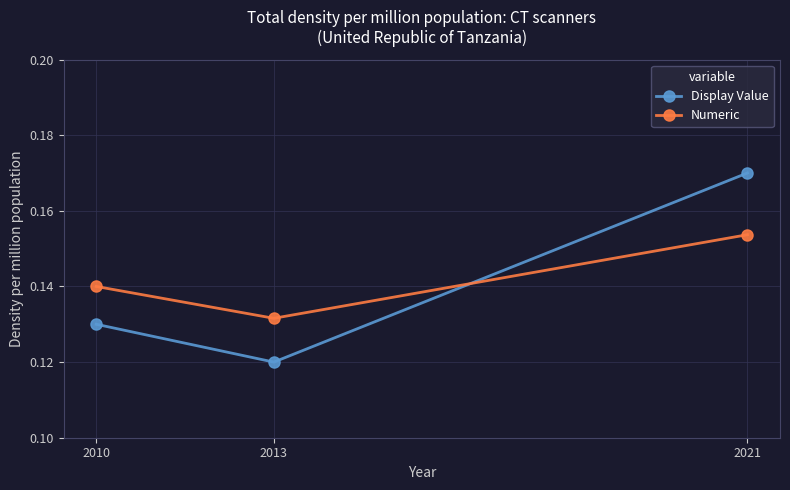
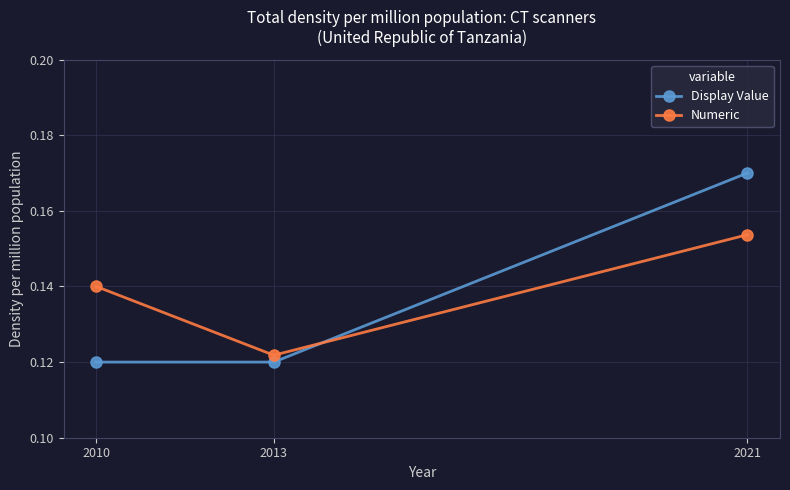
Display Value, 2010: 0.13 -> 0.12
Numeric, 2013: 0.132 -> 0.122
